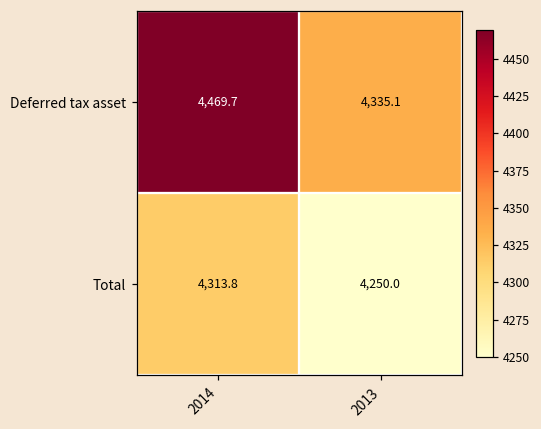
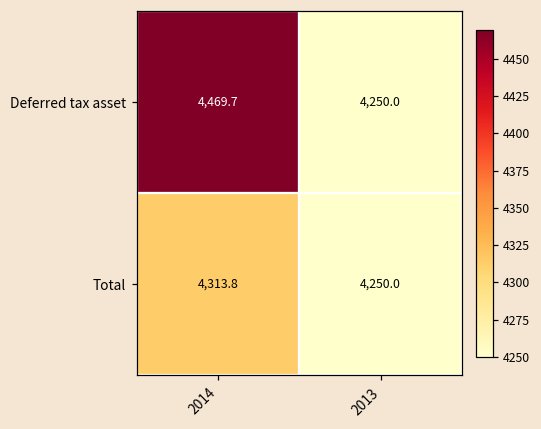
Deferred tax asset, 2013: 4,335.1 -> 4,250.0
